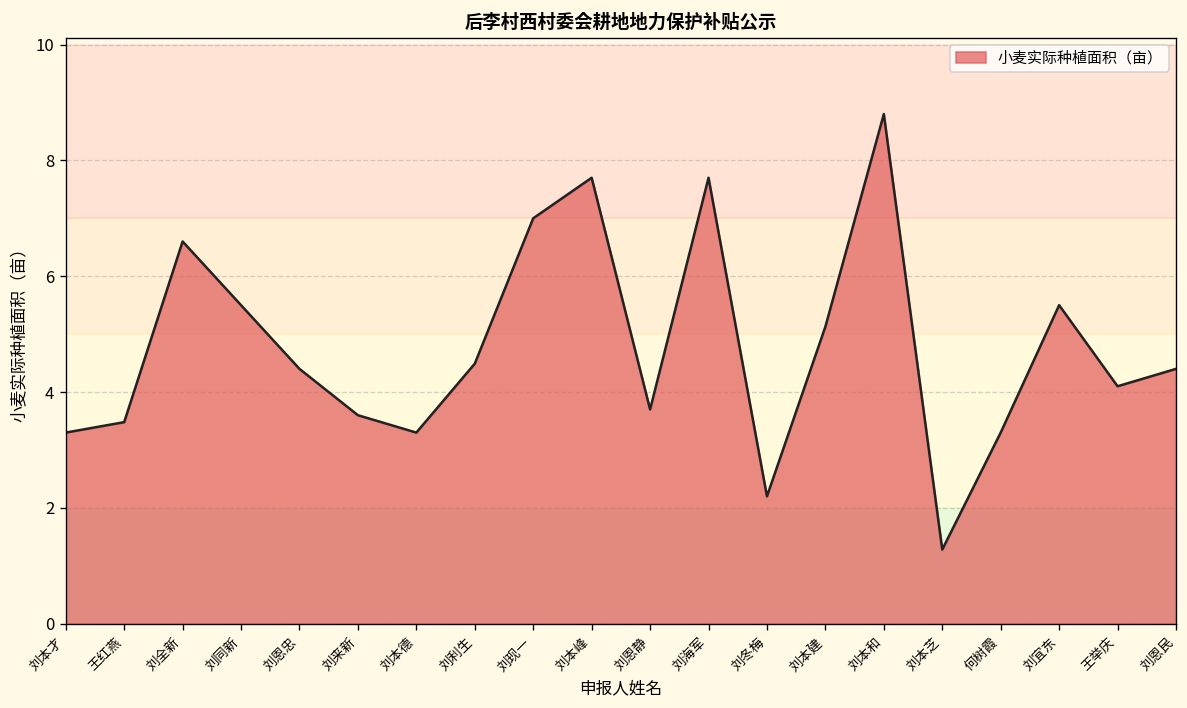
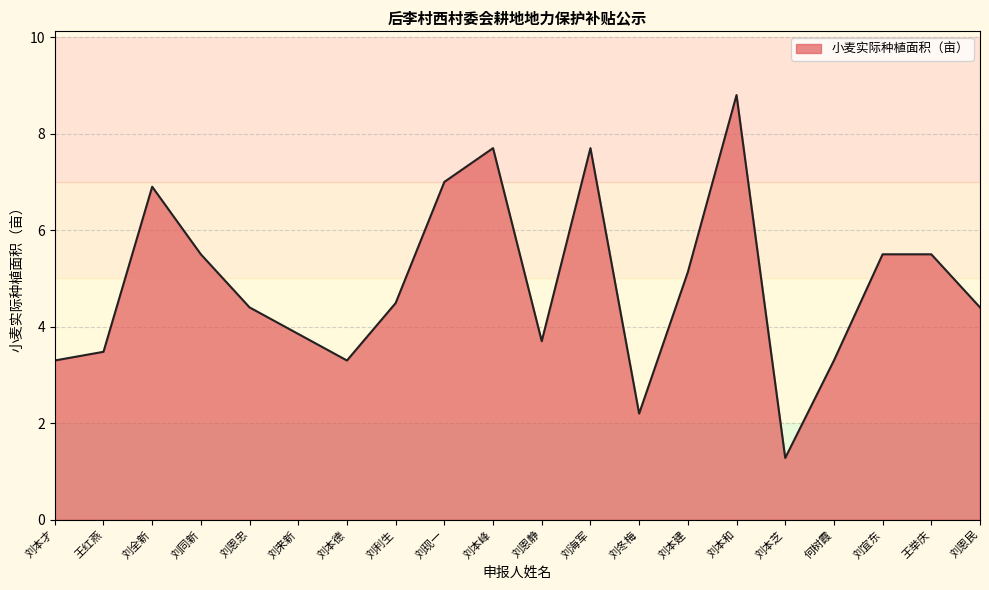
刘全新: 6.6 -> 6.9
刘来新: 3.6 -> 3.9
王举庆: 4.1 -> 5.5
